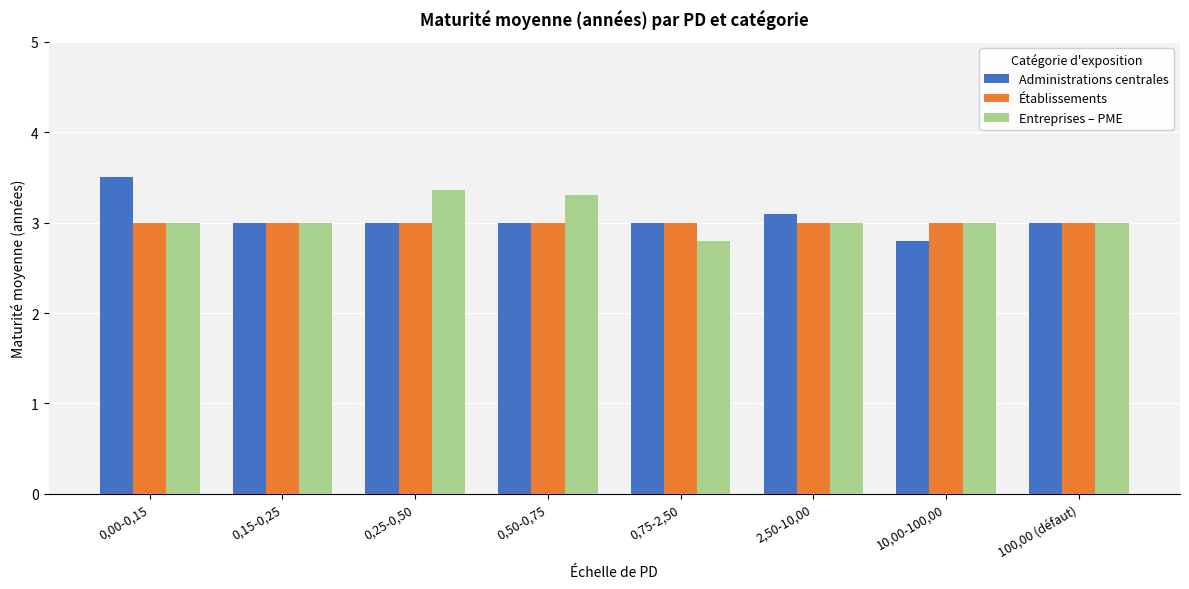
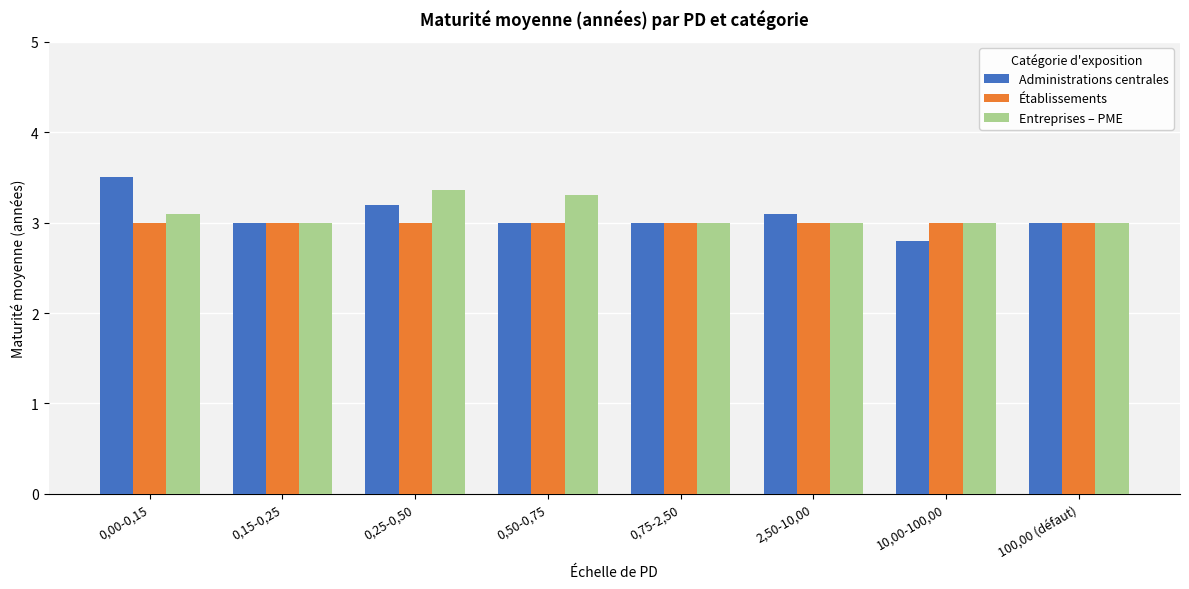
Entreprises – PME, 0,00-0,15: 3.0 -> 3.1
Administrations centrales, 0,25-0,50: 3.0 -> 3.2
Entreprises – PME, 0,75-2,50: 2.8 -> 3.0
